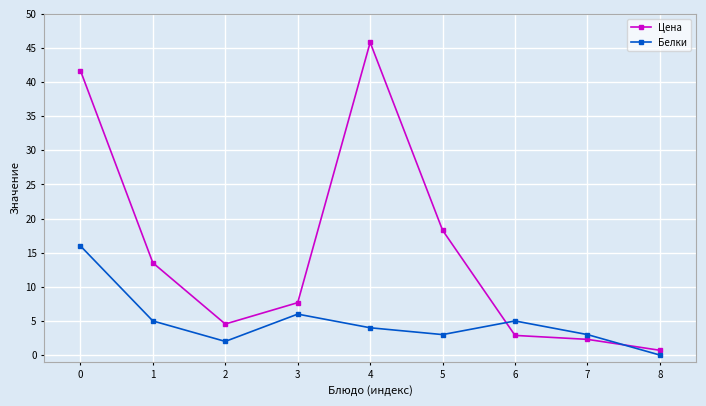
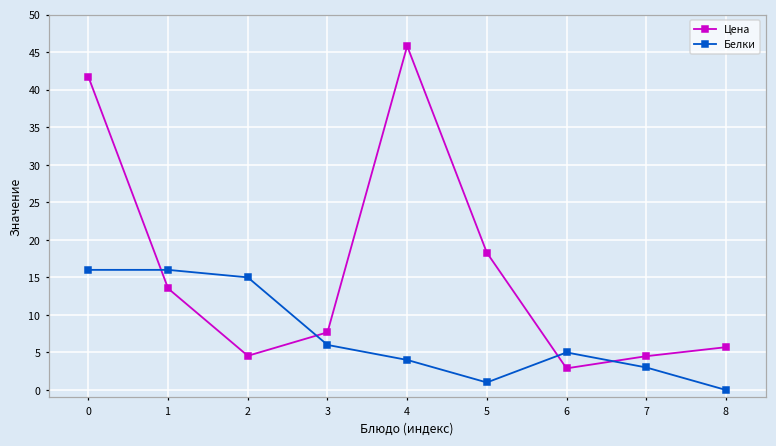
Белки, 1: 5 -> 16
Белки, 2: 2 -> 15
Белки, 5: 3 -> 1
Цена, 7: 2 -> 5
Цена, 8: 1 -> 6
